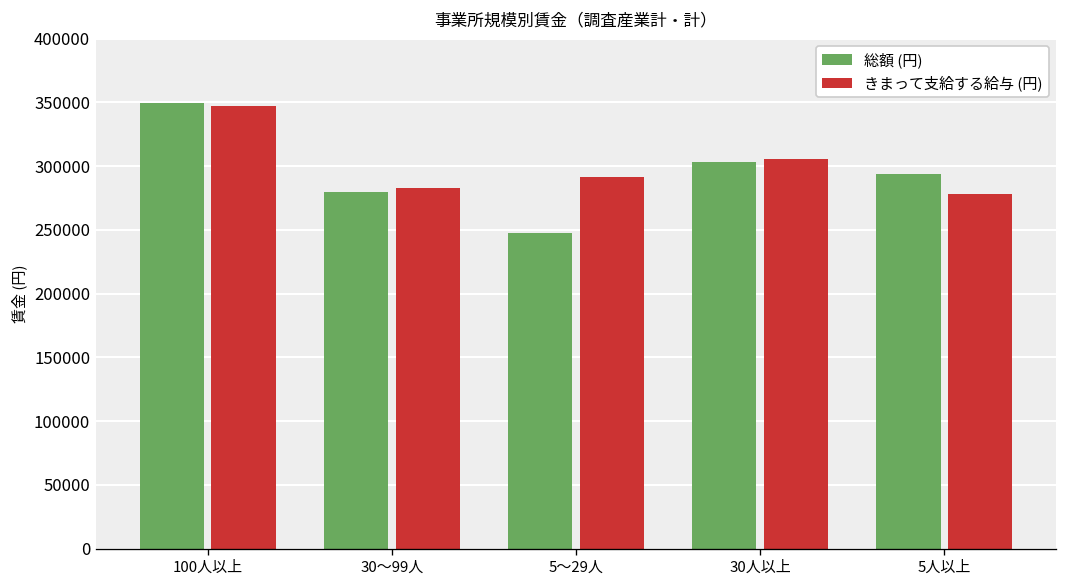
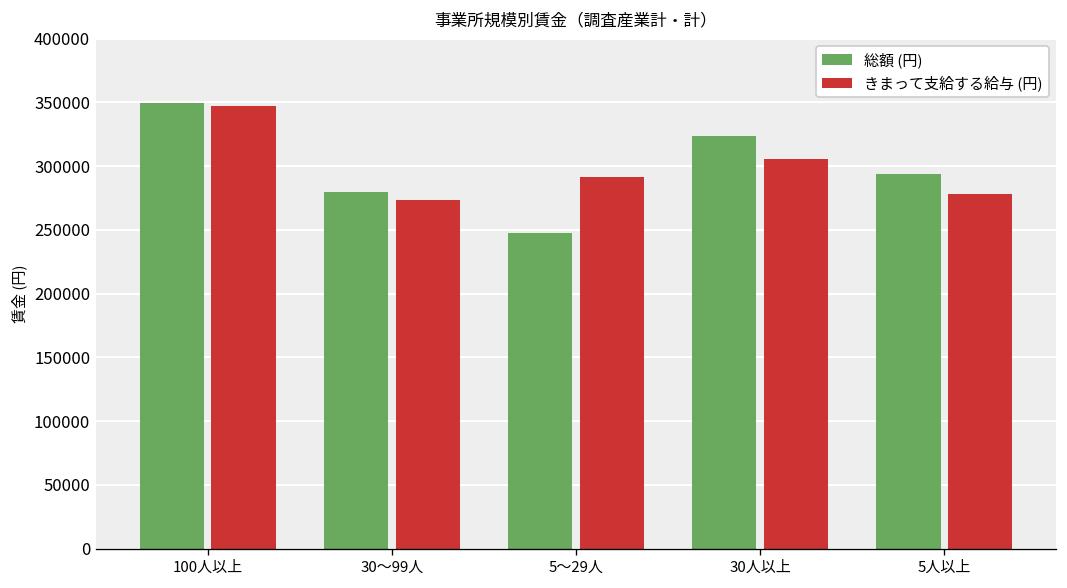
きまって支給する給与 (円), 30～99人: 282000 -> 273000
総額 (円), 30人以上: 303000 -> 324000
